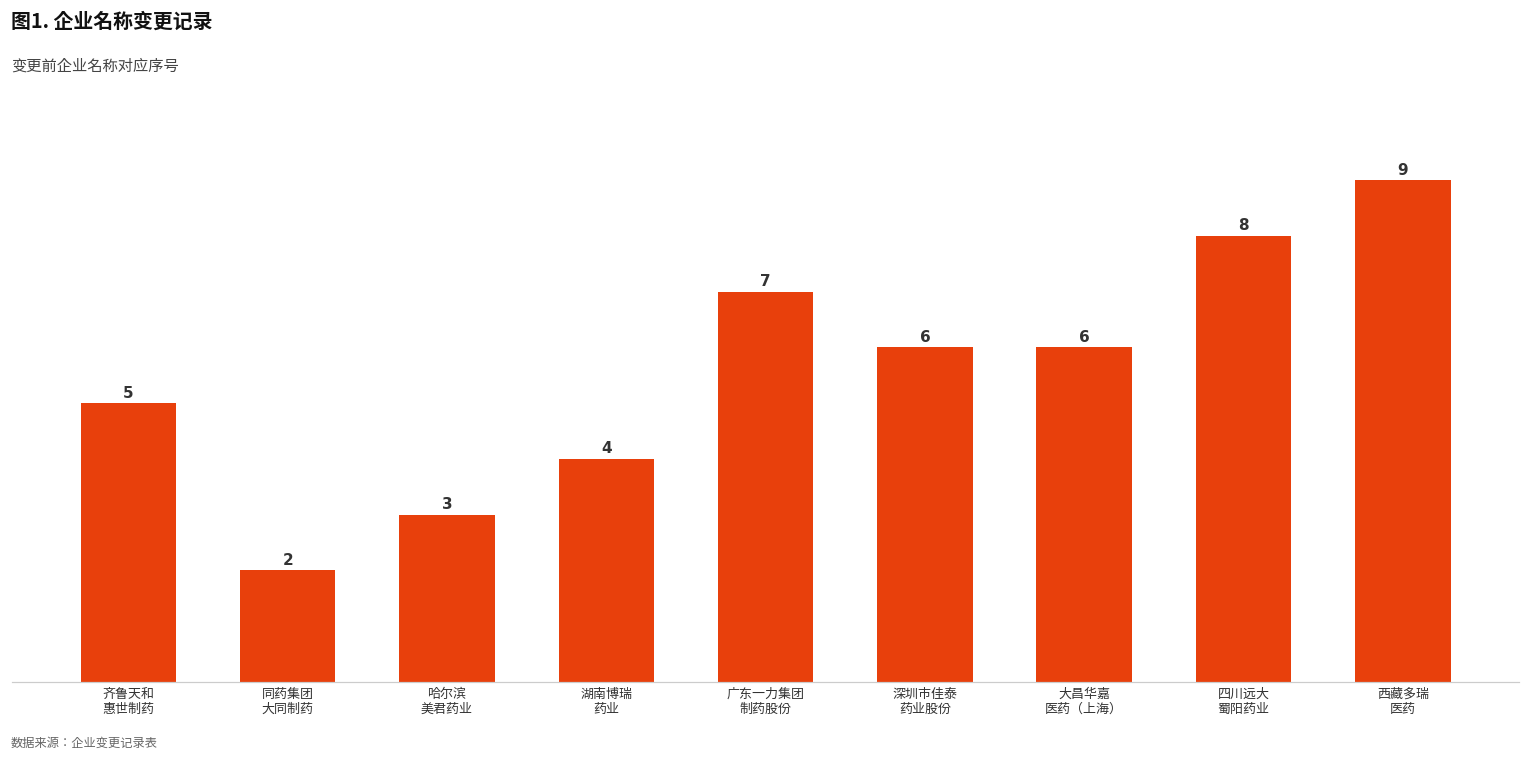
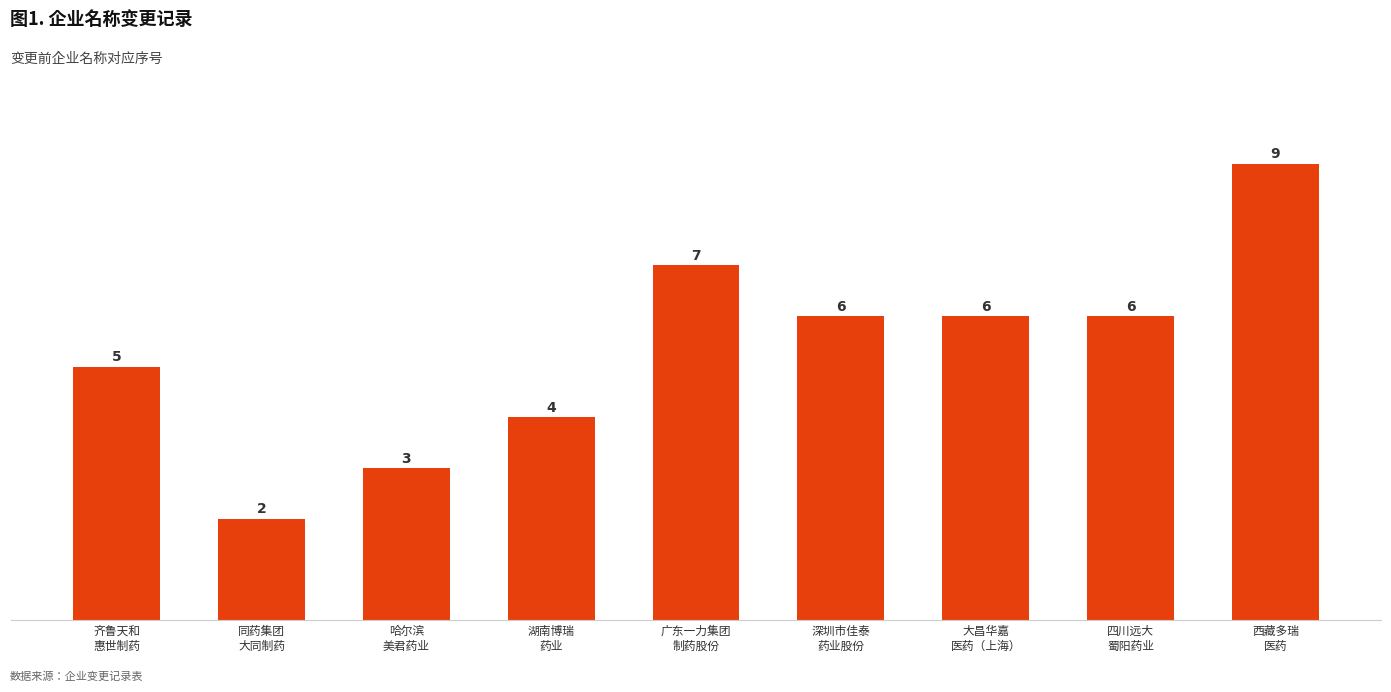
四川远大 蜀阳药业: 8 -> 6
